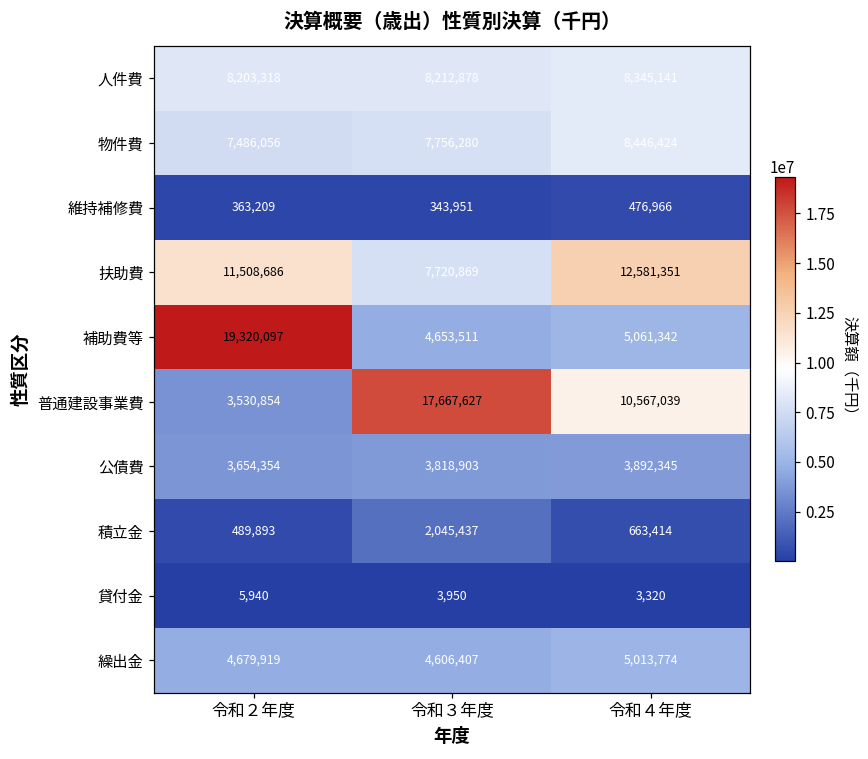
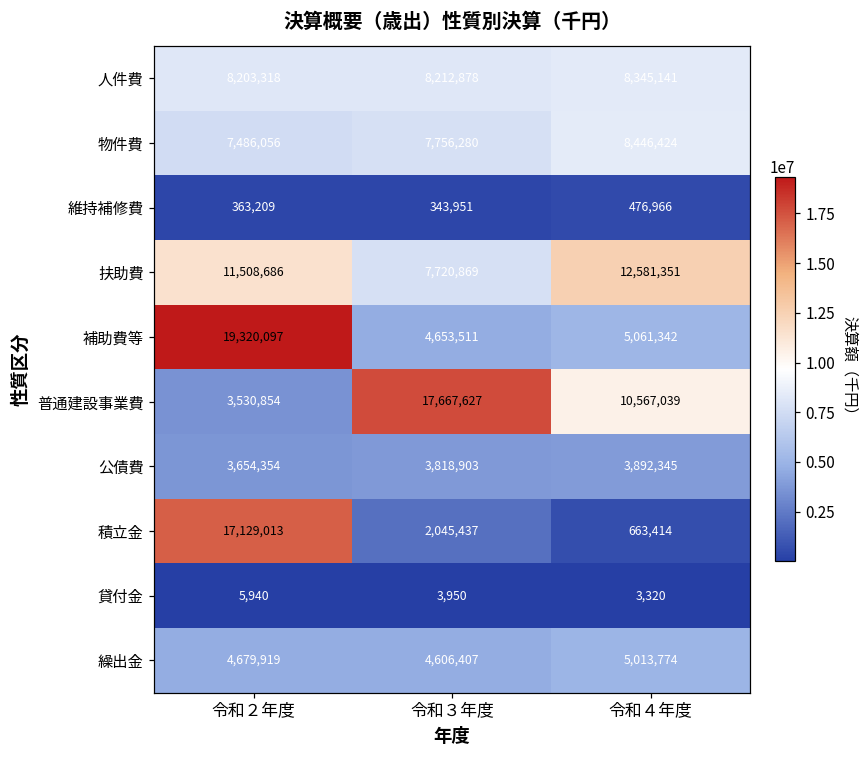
積立金, 令和２年度: 489,893 -> 17,129,013
